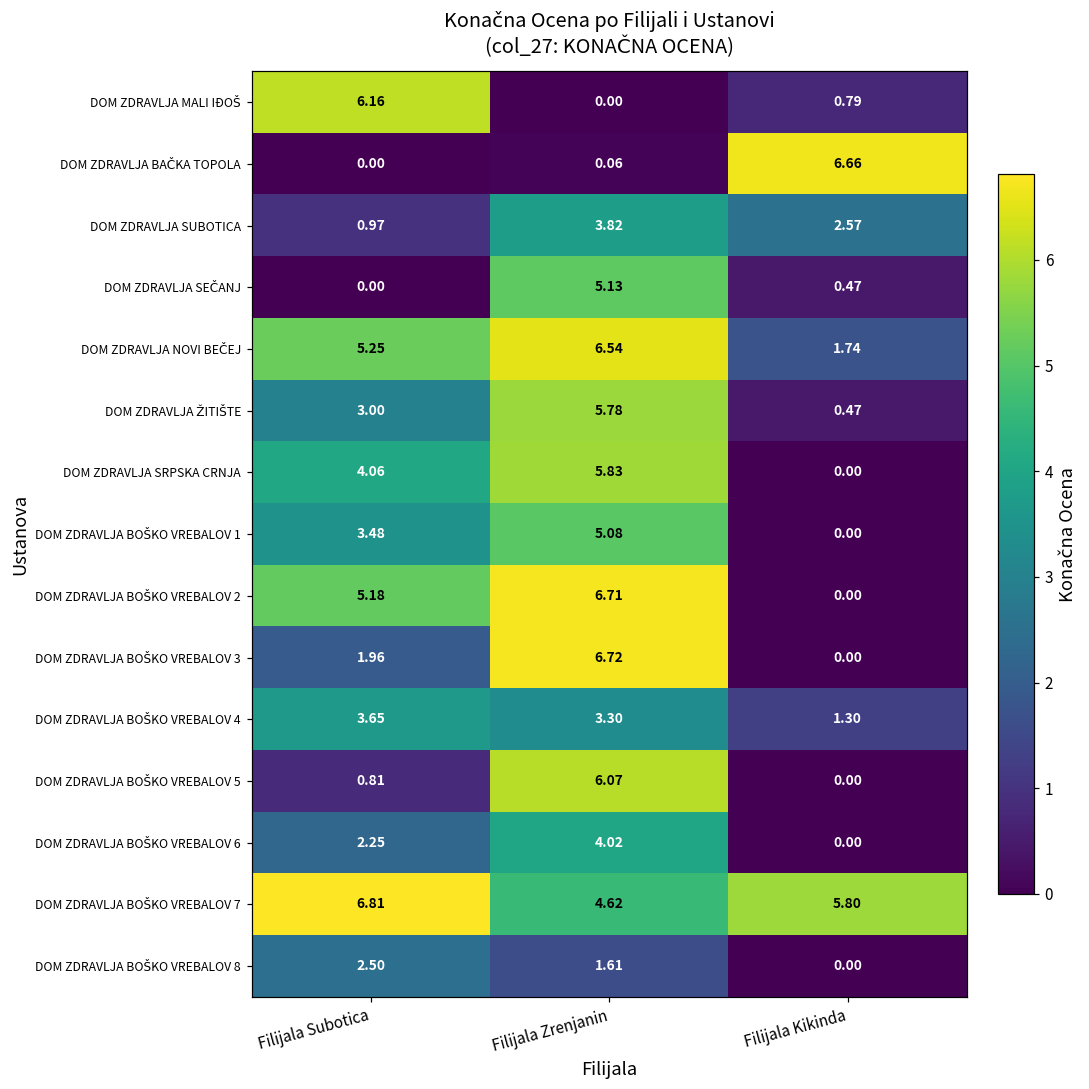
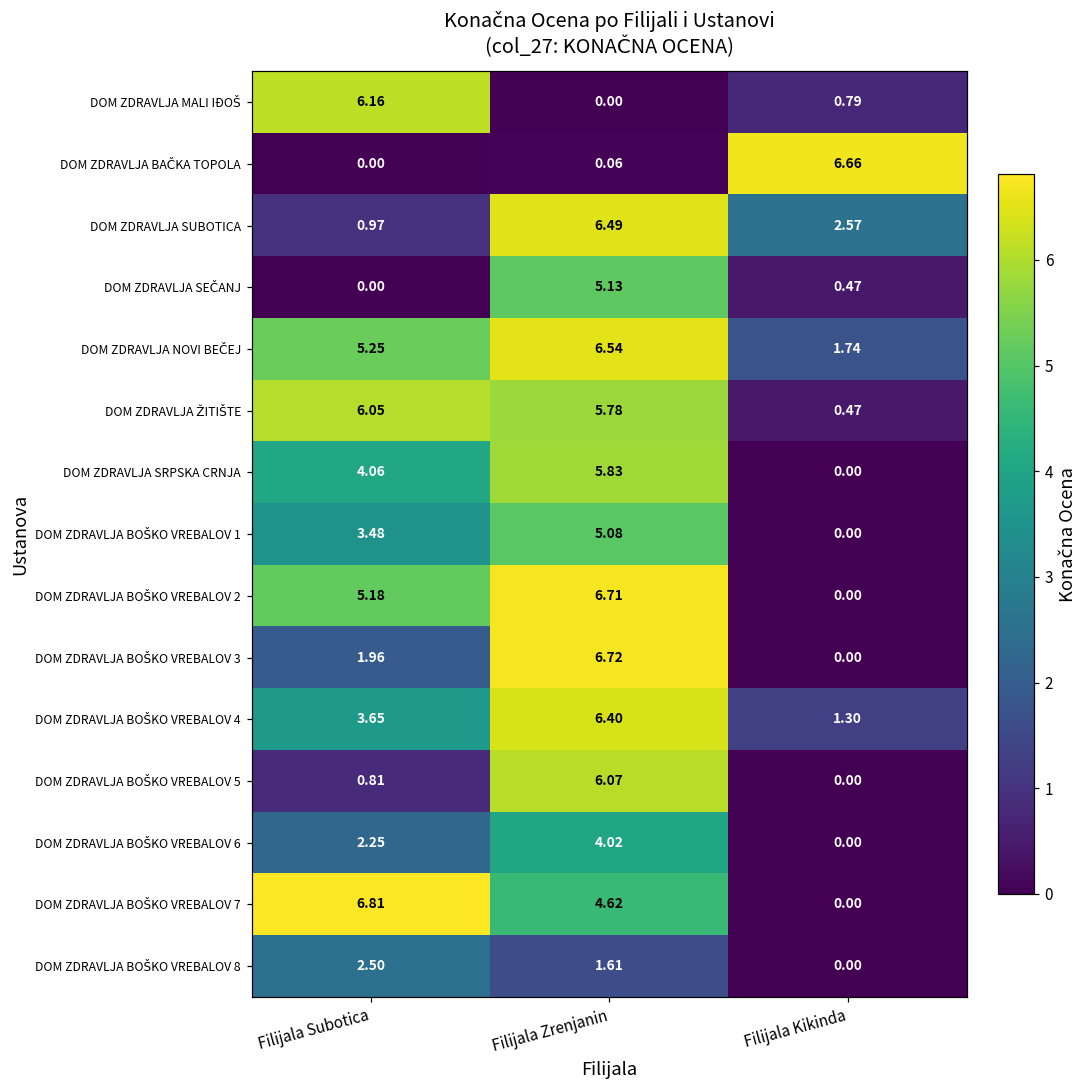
DOM ZDRAVLJA SUBOTICA, Filijala Zrenjanin: 3.82 -> 6.49
DOM ZDRAVLJA ŽITIŠTE, Filijala Subotica: 3.00 -> 6.05
DOM ZDRAVLJA BOŠKO VREBALOV 4, Filijala Zrenjanin: 3.30 -> 6.40
DOM ZDRAVLJA BOŠKO VREBALOV 7, Filijala Kikinda: 5.80 -> 0.00
